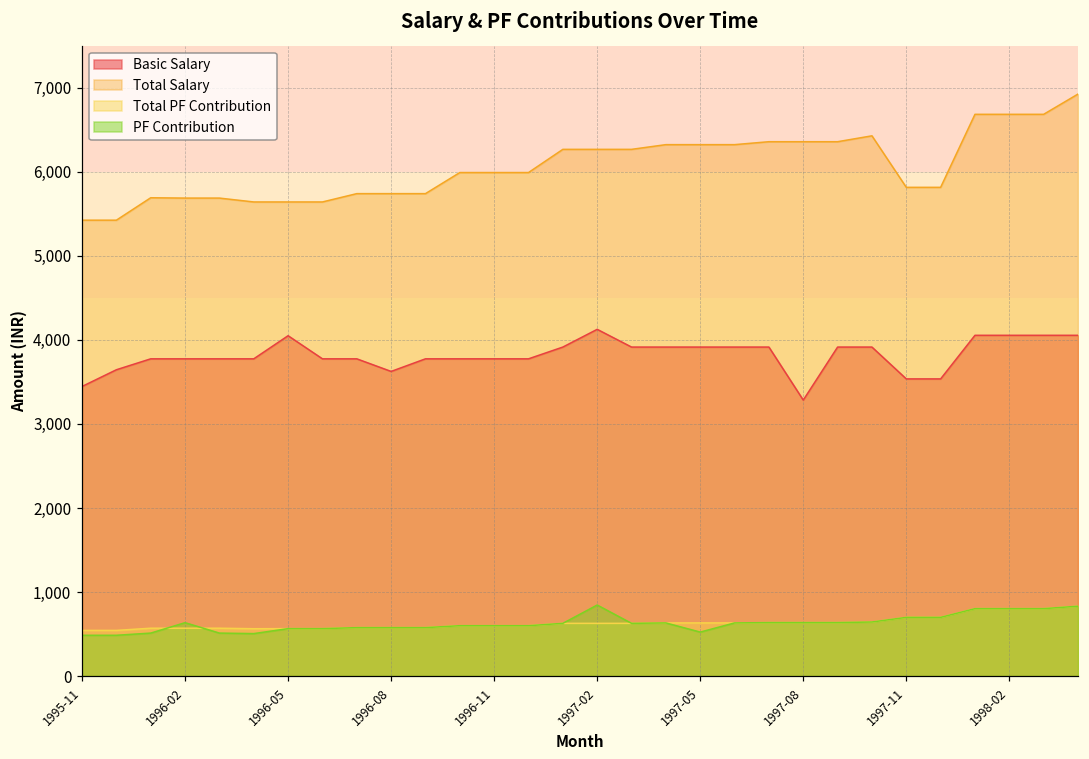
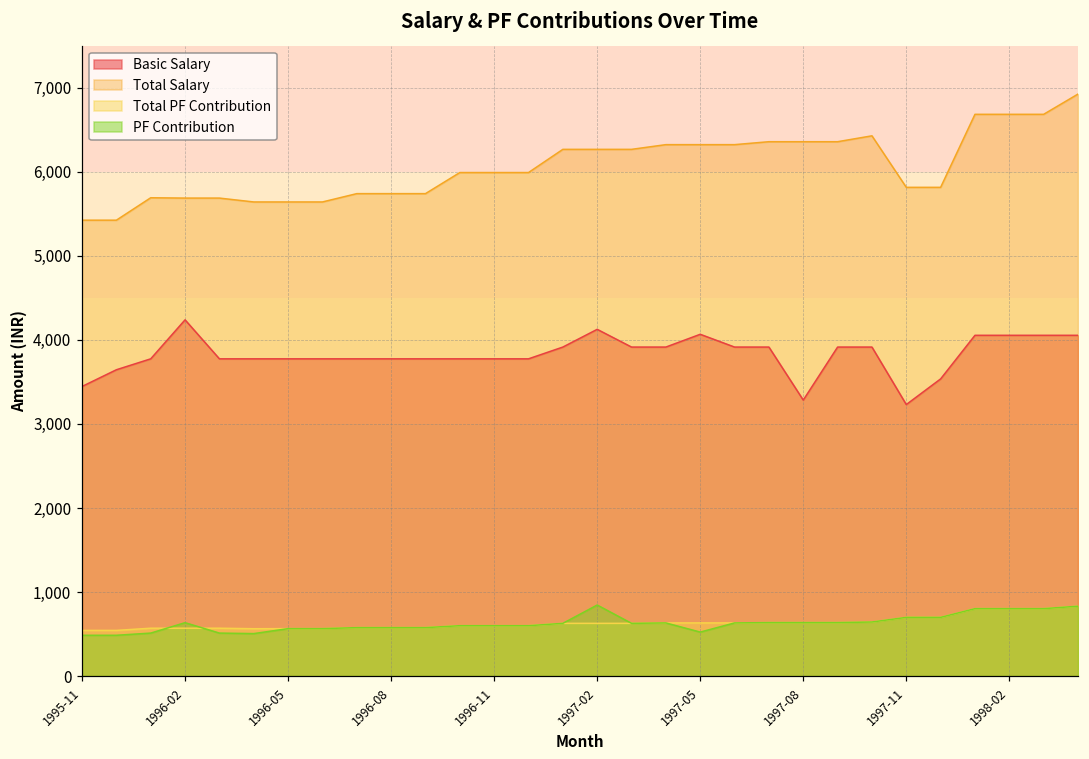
Basic Salary, 1996-02: 3,800 -> 4,200
Basic Salary, 1996-05: 4,100 -> 3,800
Basic Salary, 1996-08: 3,600 -> 3,800
Basic Salary, 1997-05: 3,900 -> 4,100
Basic Salary, 1997-11: 3,500 -> 3,200
